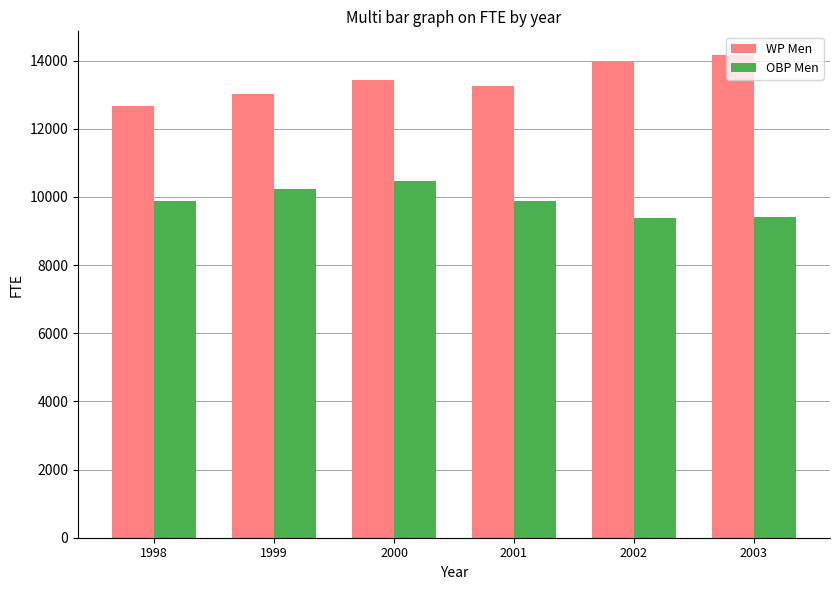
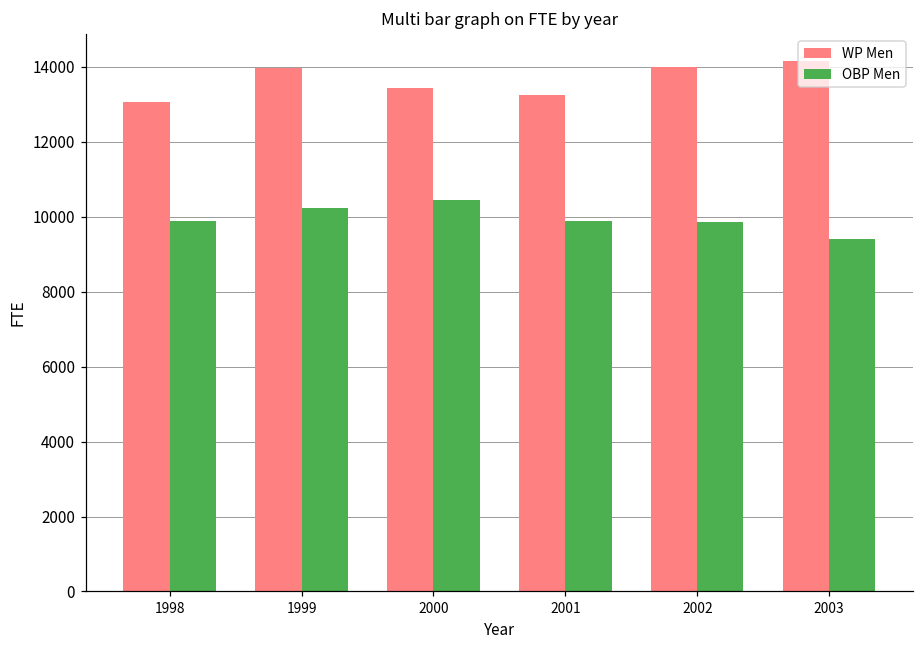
WP Men, 1998: 12700 -> 13000
WP Men, 1999: 13000 -> 14000
OBP Men, 2002: 9400 -> 9900
